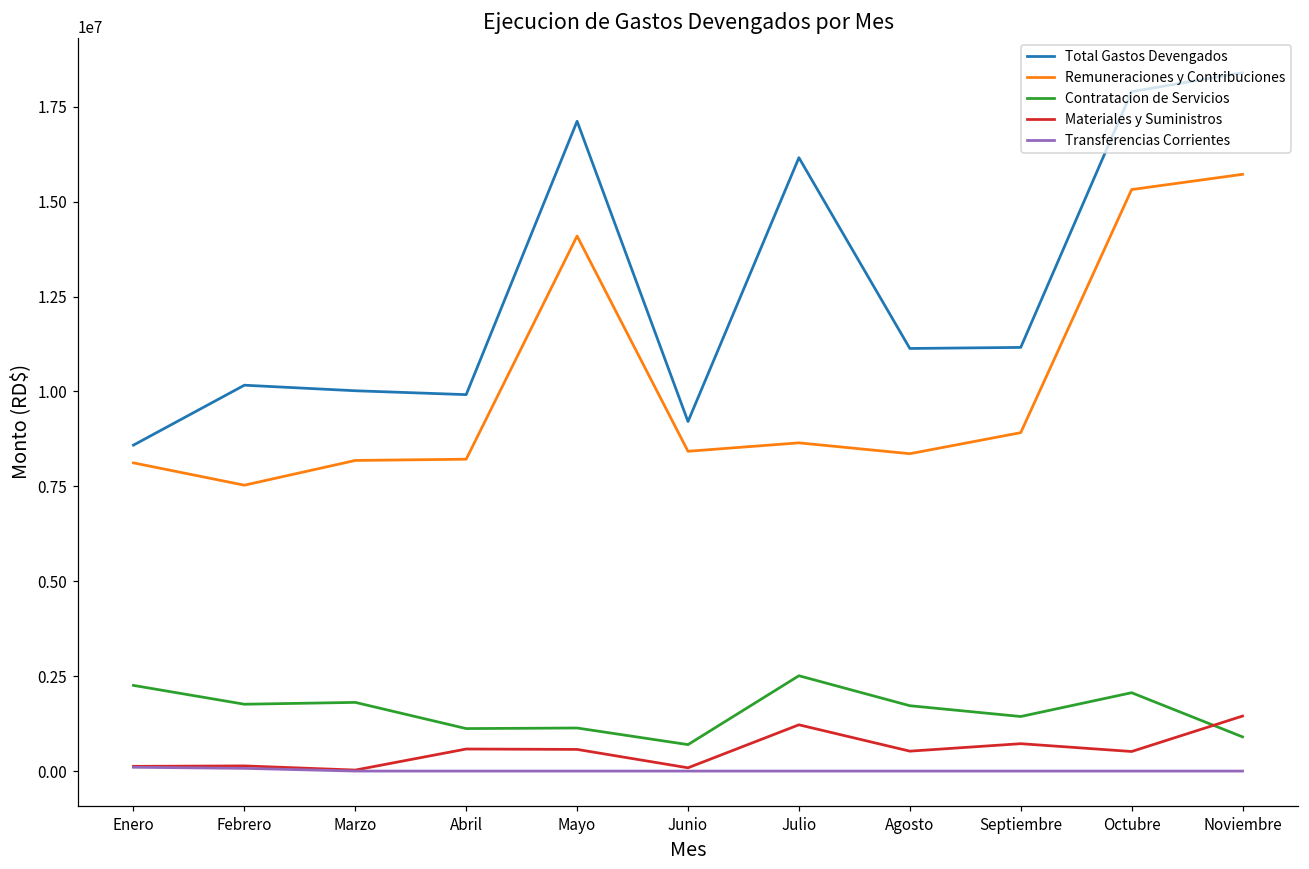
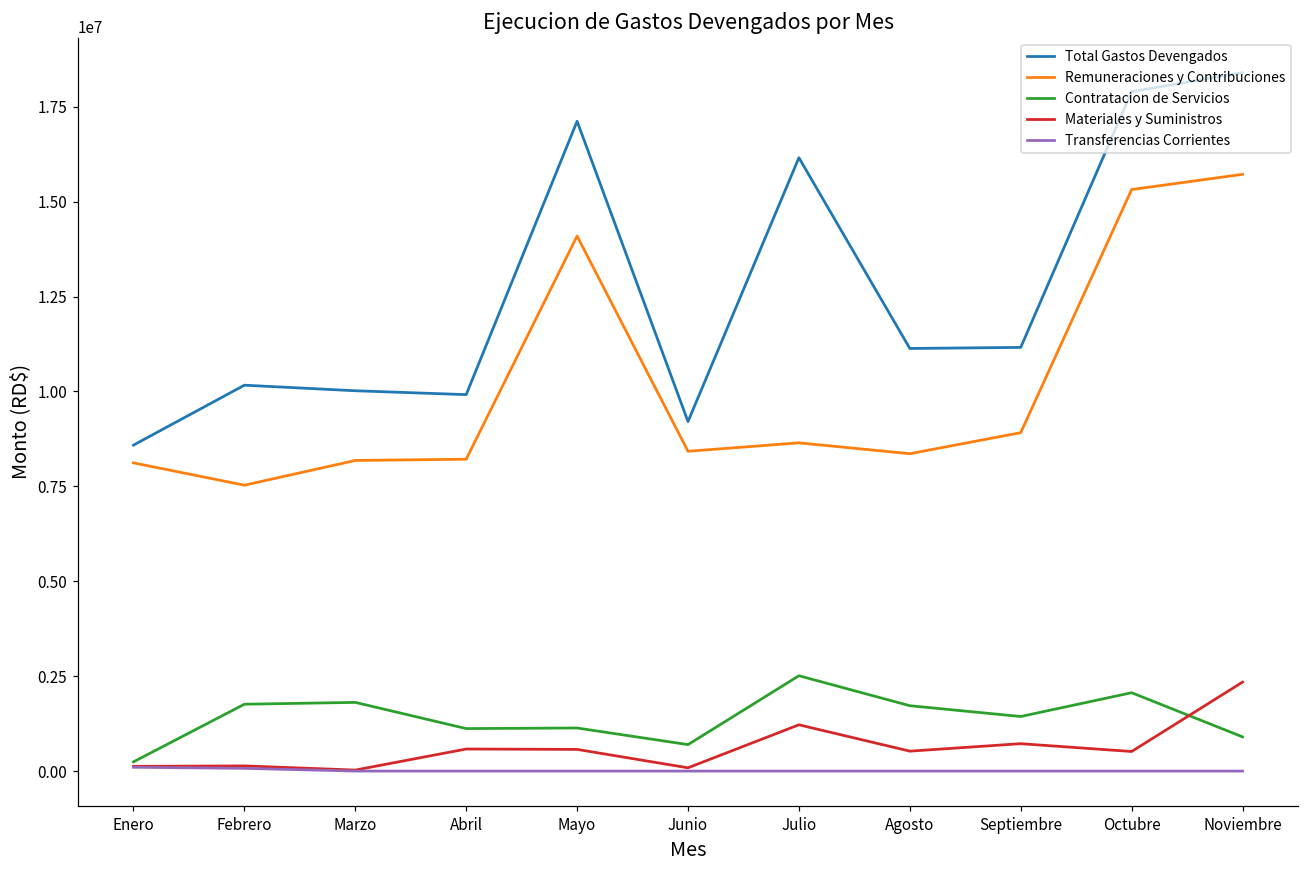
Contratacion de Servicios, Enero: 2300000 -> 200000
Materiales y Suministros, Noviembre: 1400000 -> 2300000
